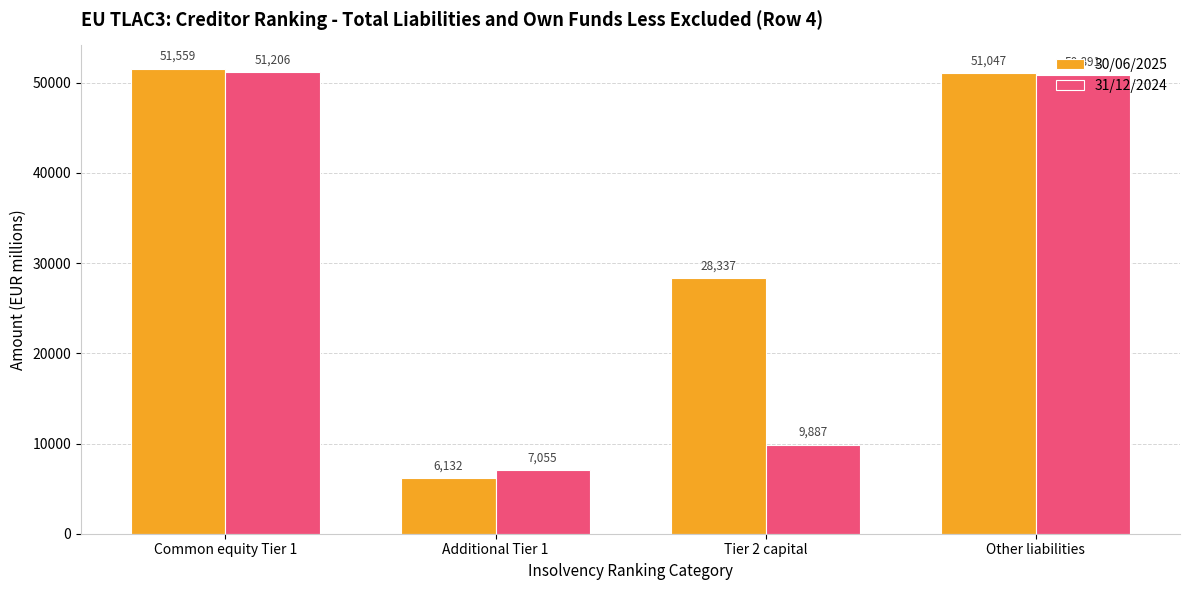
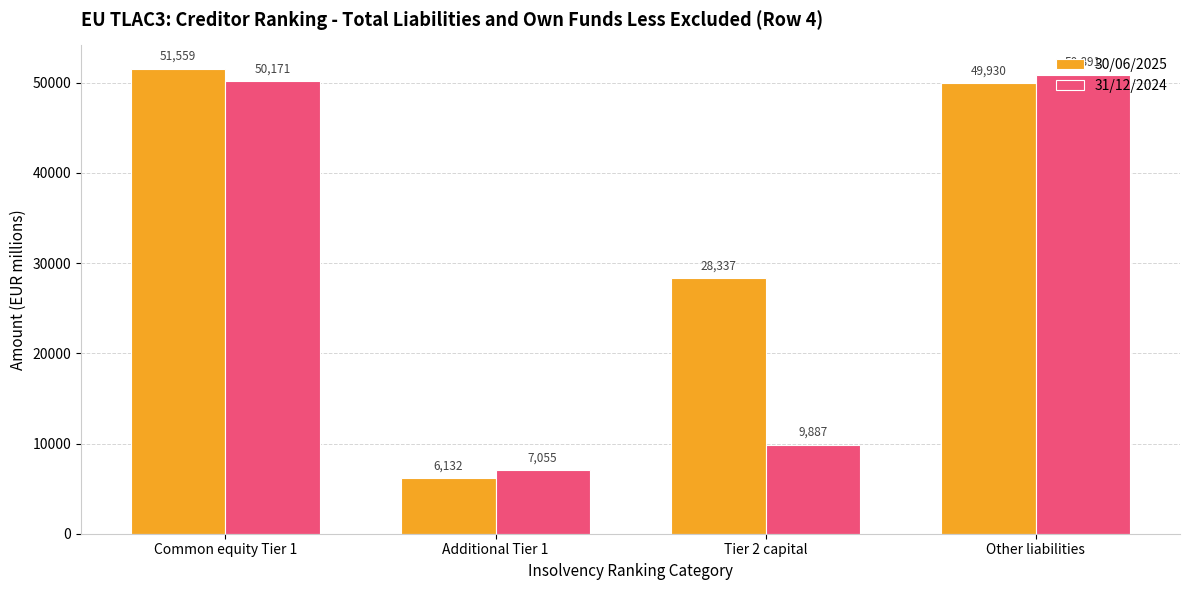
31/12/2024, Common equity Tier 1: 51,206 -> 50,171
30/06/2025, Other liabilities: 51,047 -> 49,930
